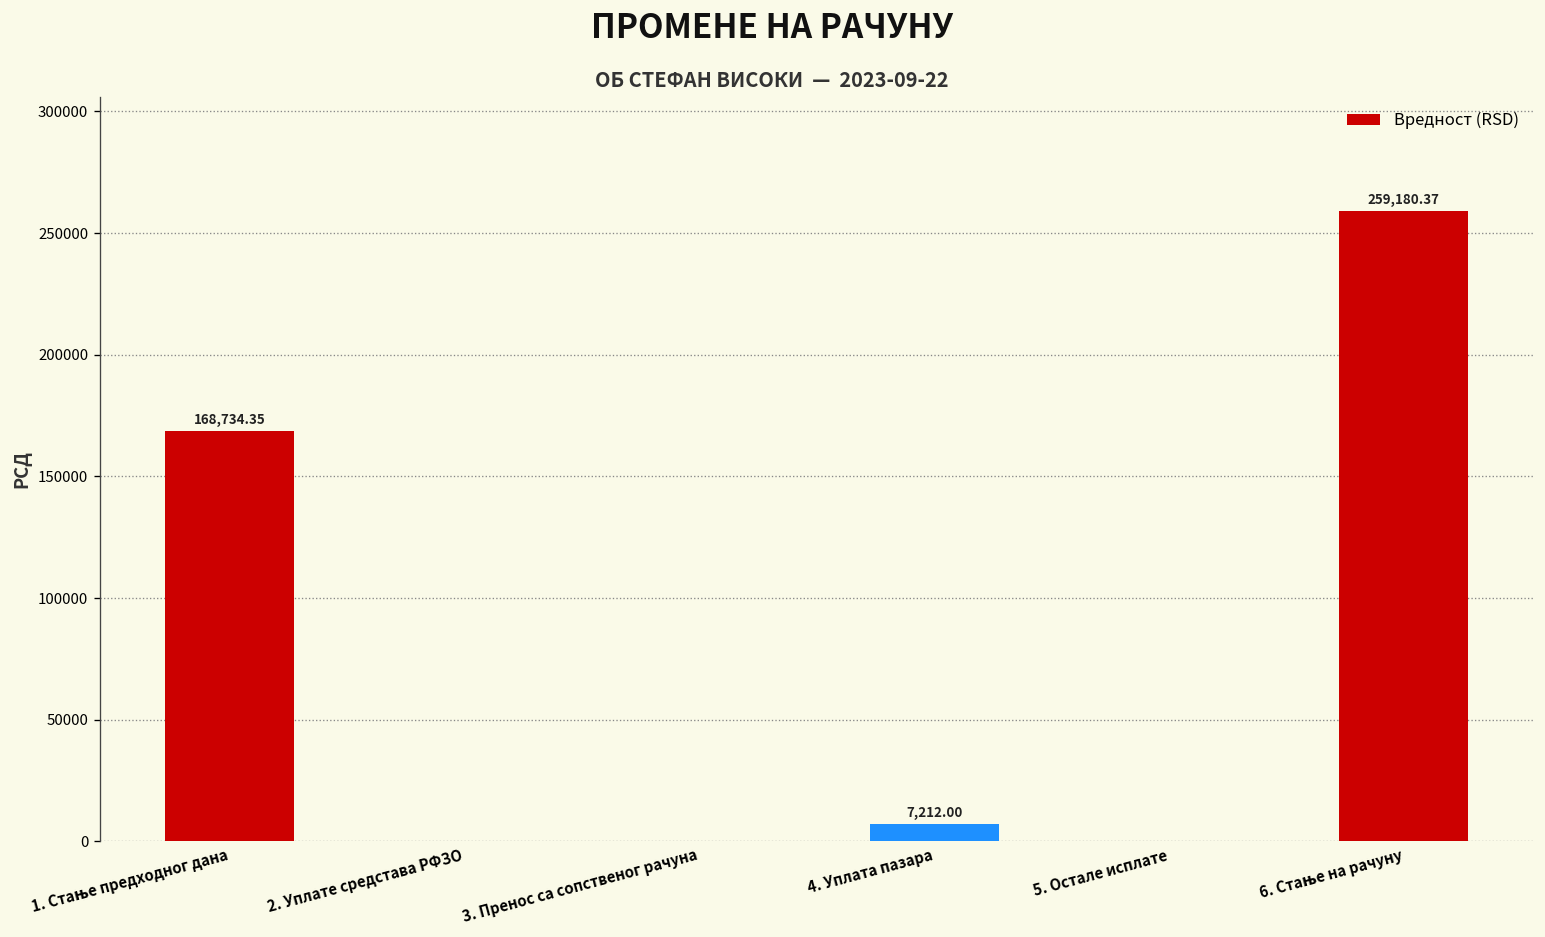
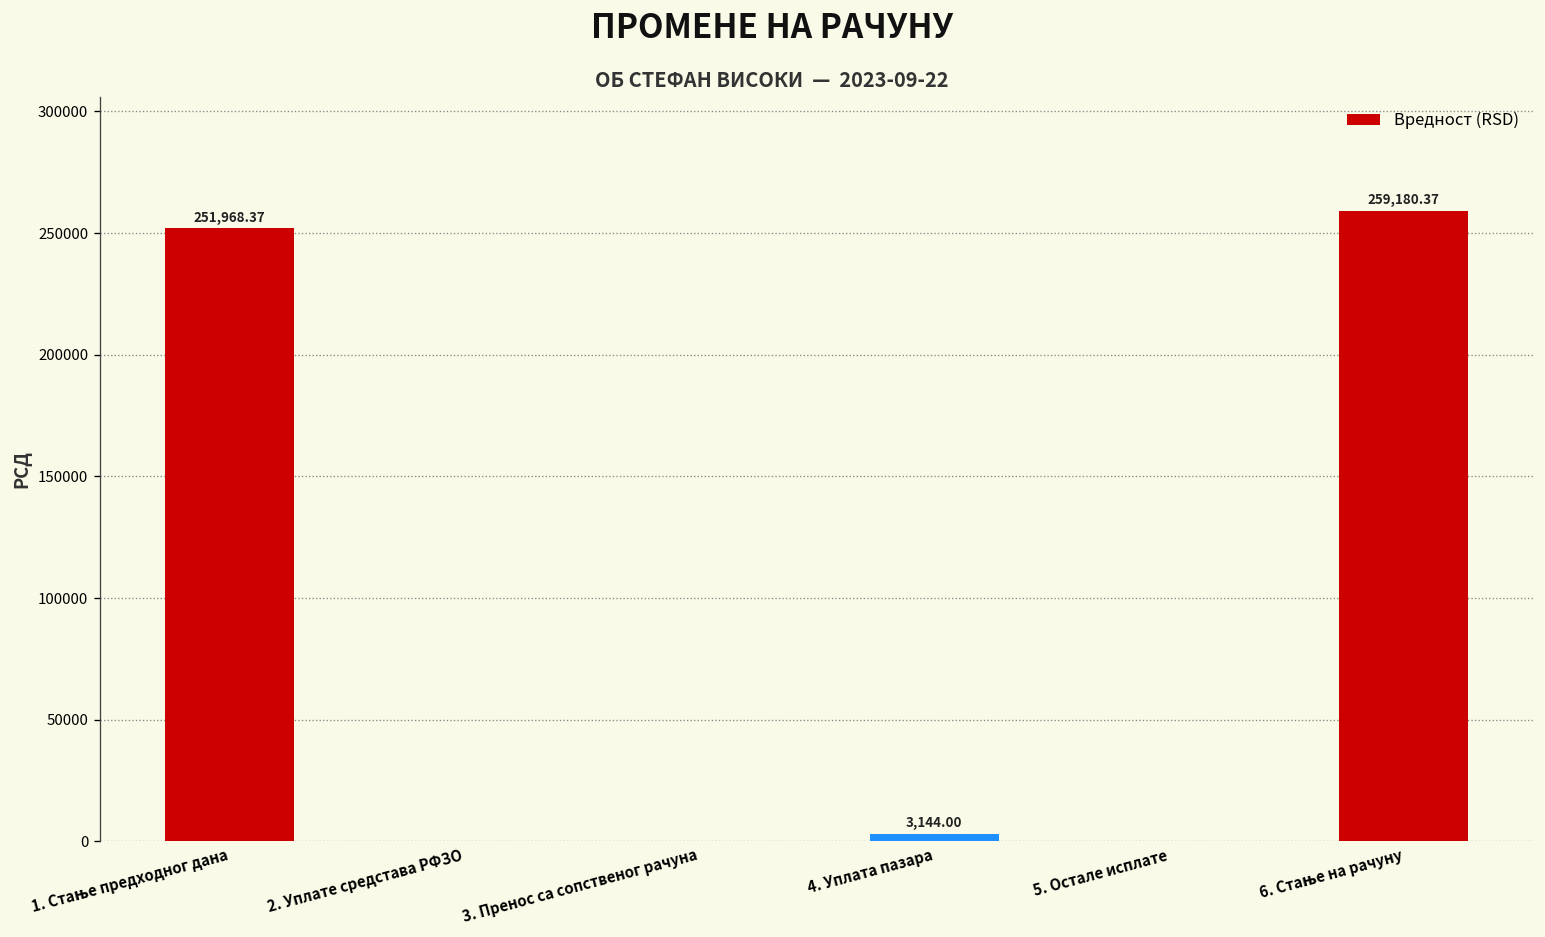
1. Стање предходног дана: 168,734.35 -> 251,968.37
4. Уплата пазара: 7,212.00 -> 3,144.00
